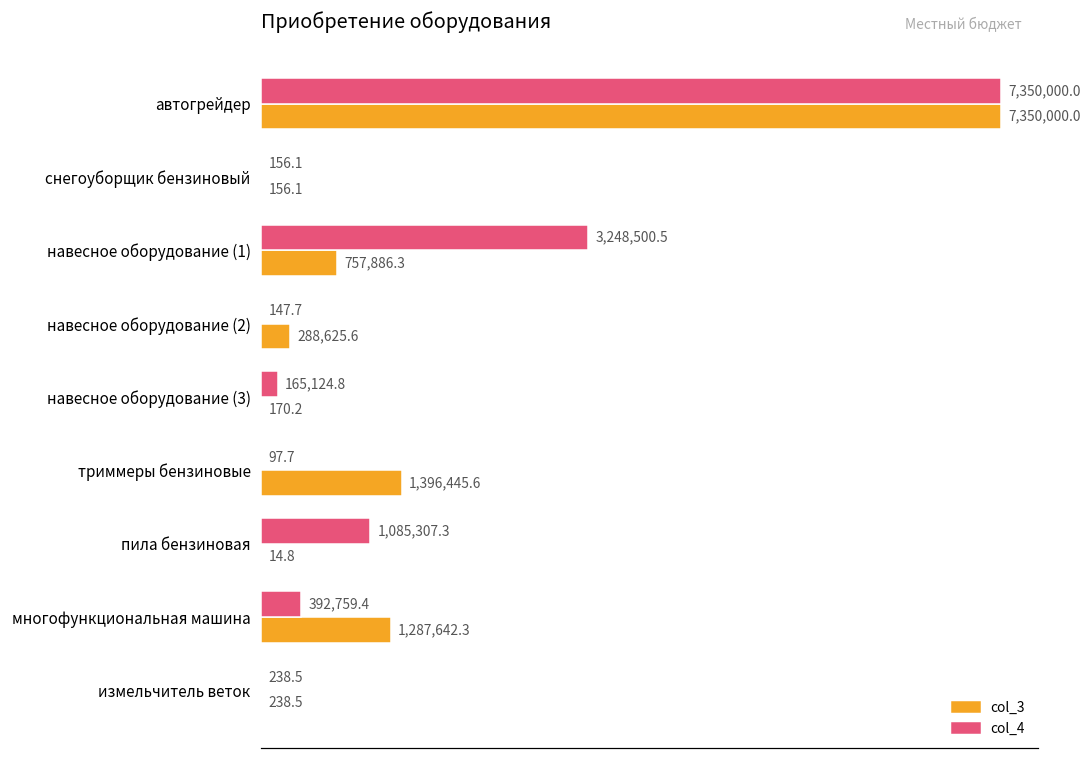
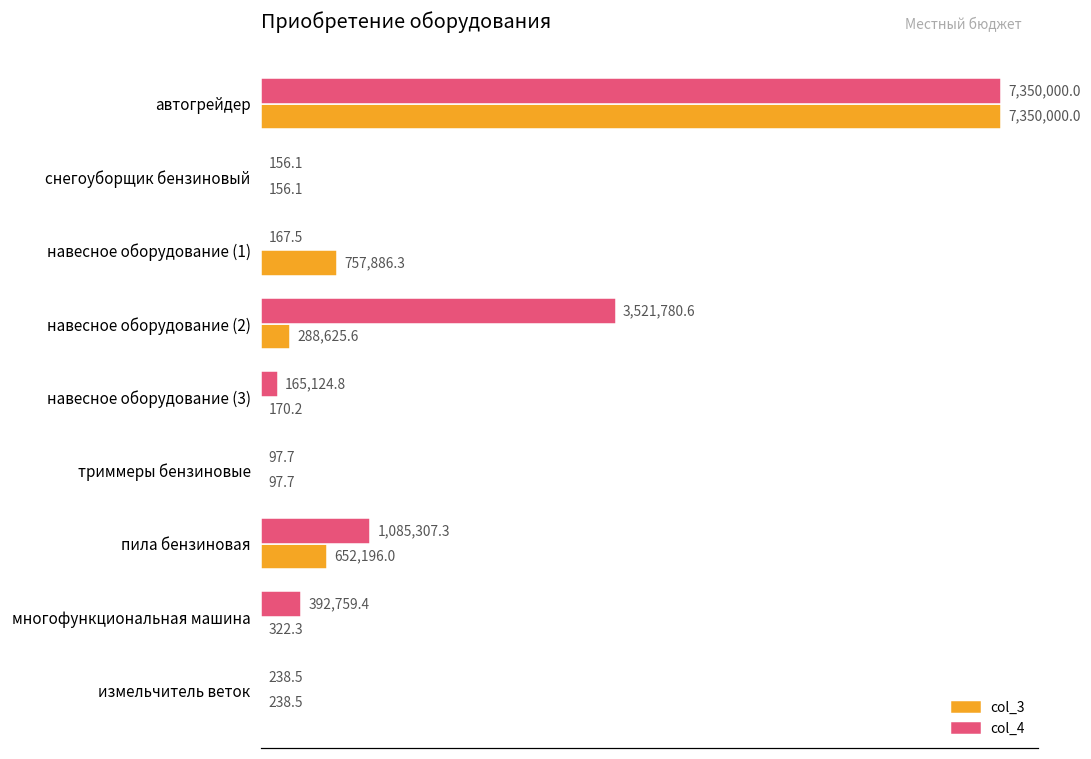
col_4, навесное оборудование (1): 3,248,500.5 -> 167.5
col_4, навесное оборудование (2): 147.7 -> 3,521,780.6
col_3, триммеры бензиновые: 1,396,445.6 -> 97.7
col_3, пила бензиновая: 14.8 -> 652,196.0
col_3, многофункциональная машина: 1,287,642.3 -> 322.3
